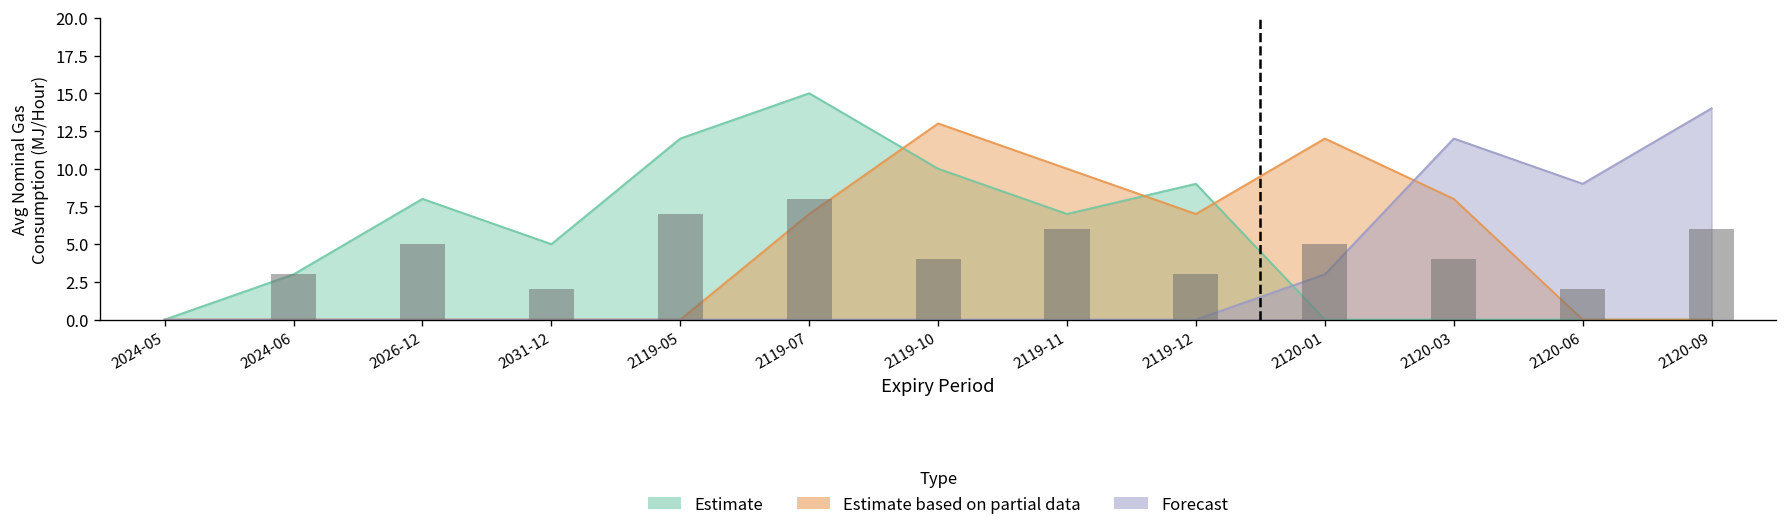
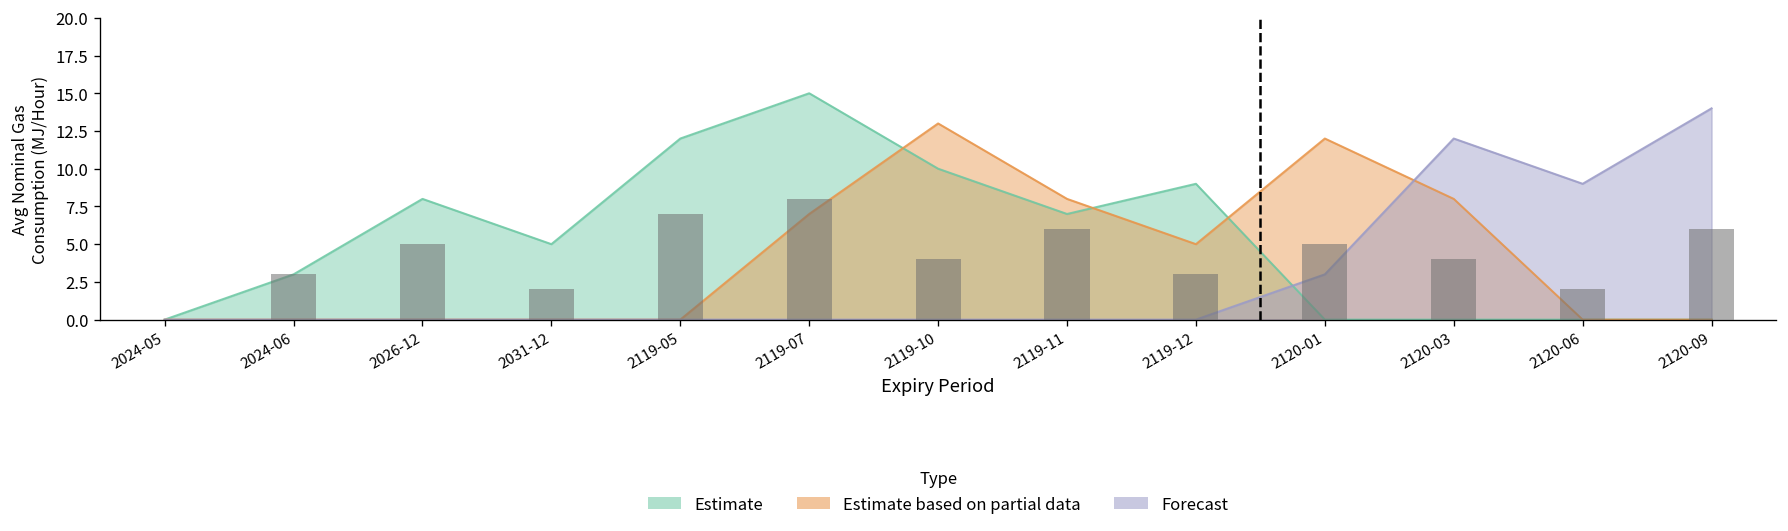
Estimate based on partial data, 2119-11: 10 -> 8
Estimate based on partial data, 2119-12: 7 -> 5
